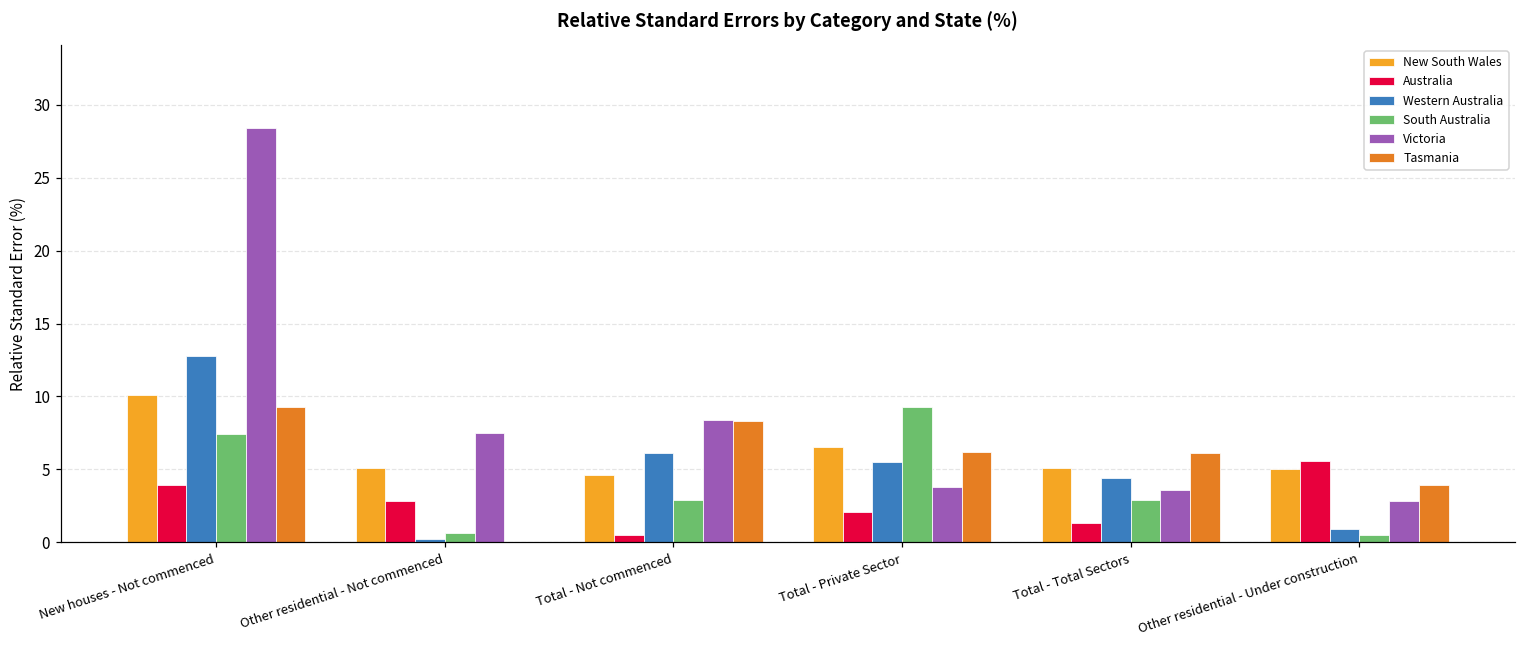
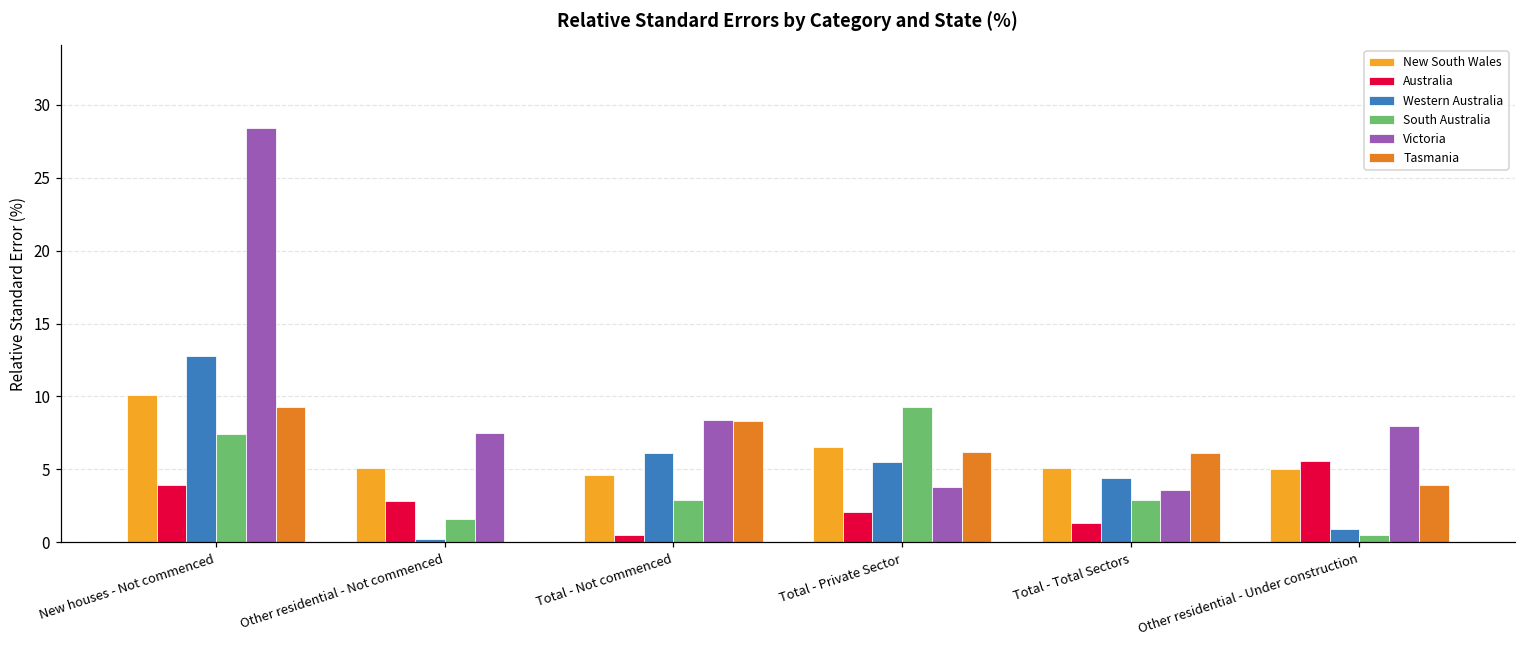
South Australia, Other residential - Not commenced: 0.6 -> 1.6
Victoria, Other residential - Under construction: 2.8 -> 8.0
